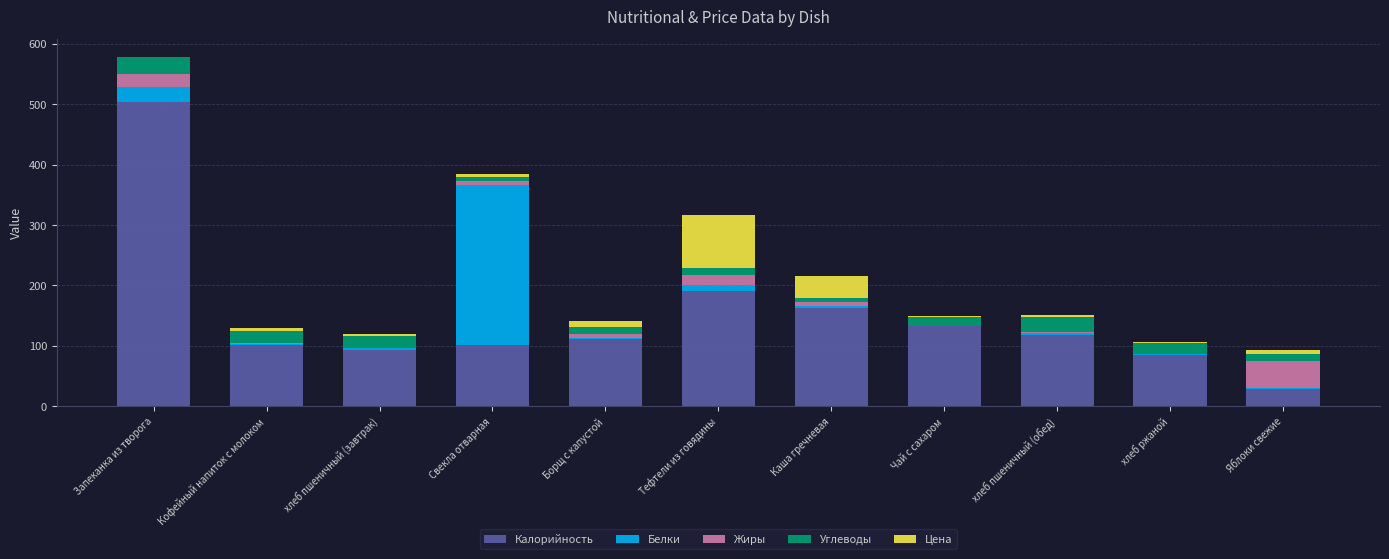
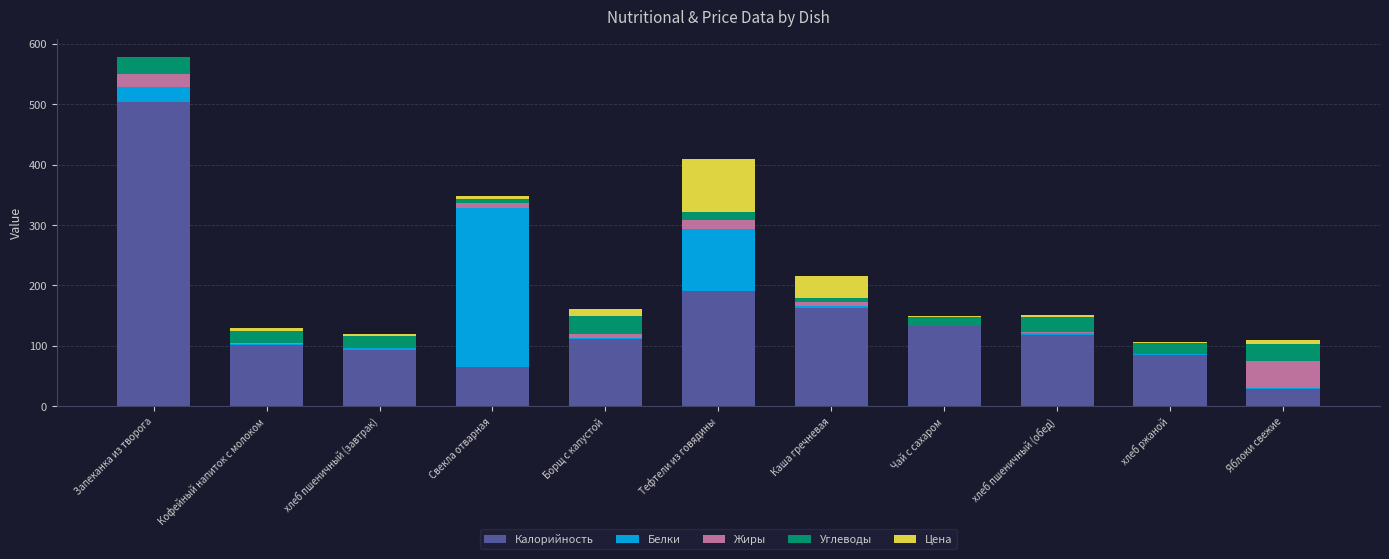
Калорийность, Свекла отварная: 100 -> 60
Углеводы, Борщ с капустой: 10 -> 30
Белки, Тефтели из говядины: 10 -> 100
Углеводы, Яблоки свежие: 10 -> 30
